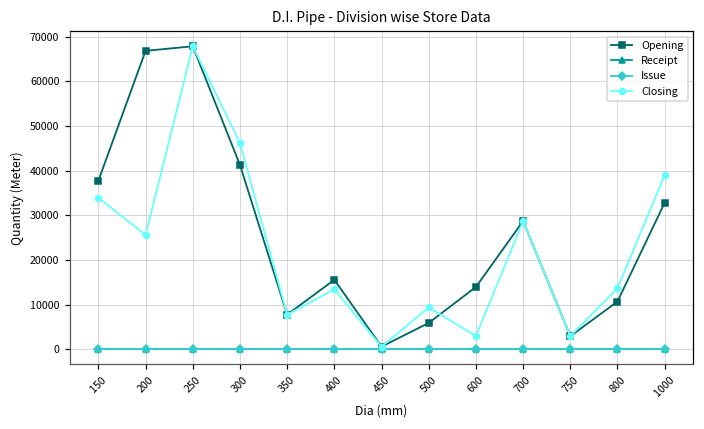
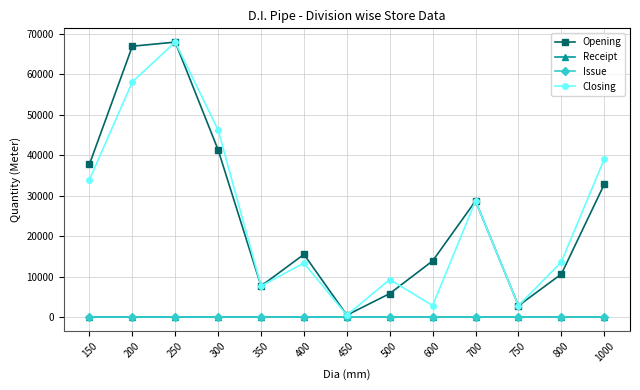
Closing, 200: 26000 -> 58000
